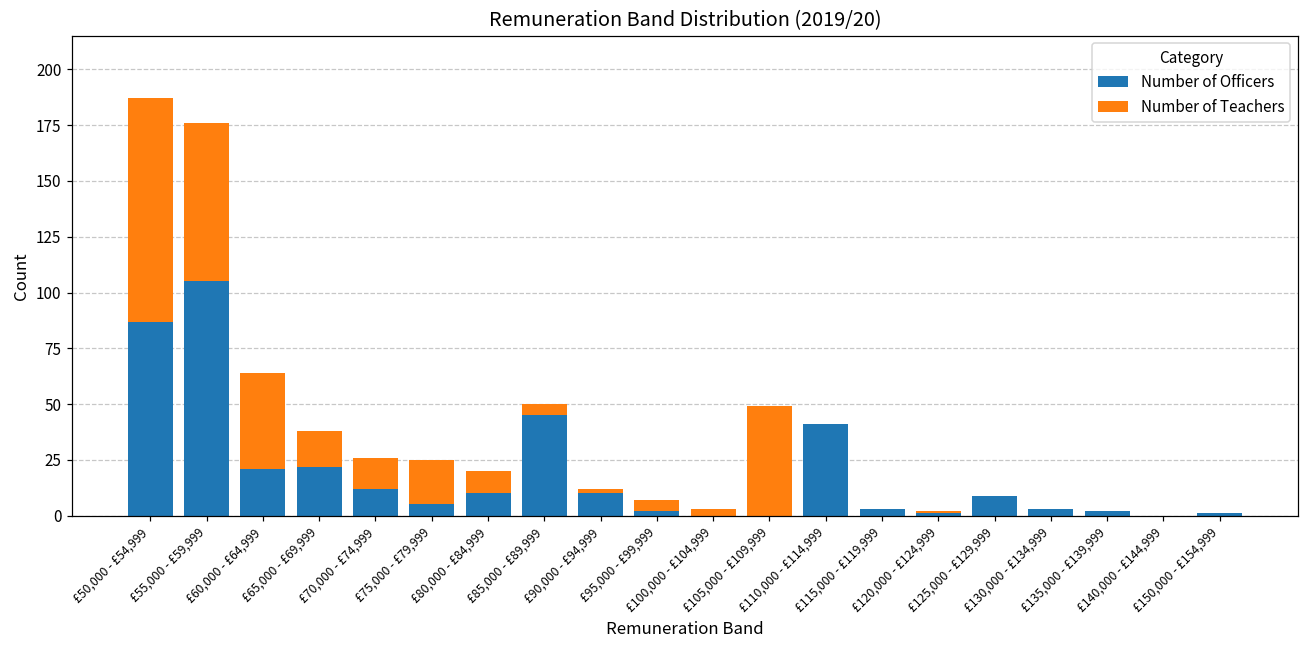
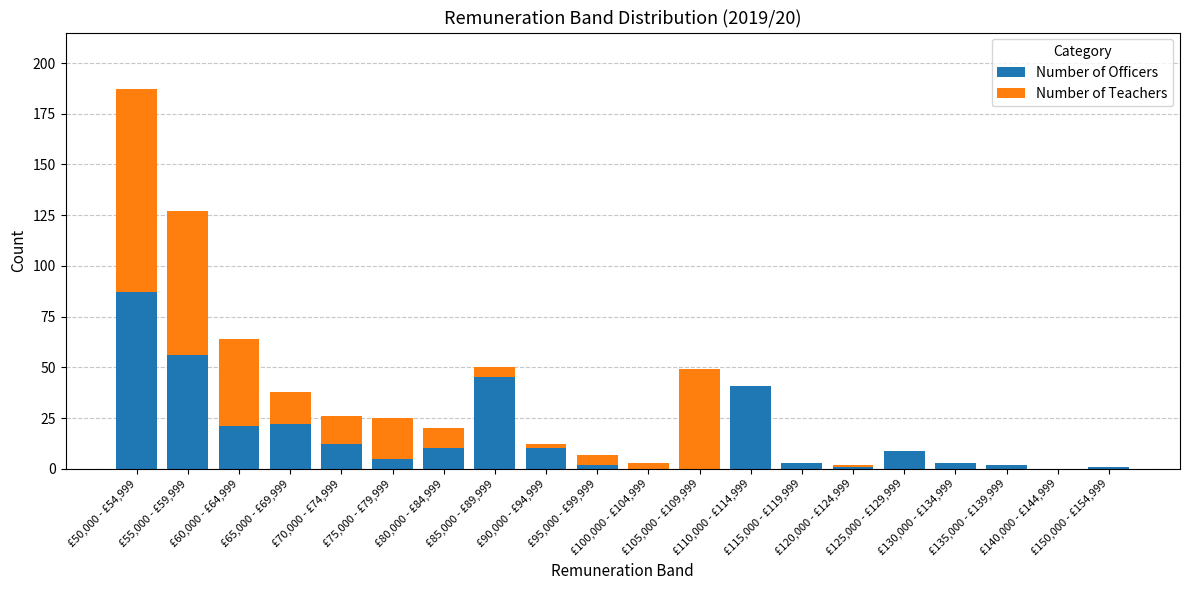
Number of Officers, £55,000 - £59,999: 105 -> 56
